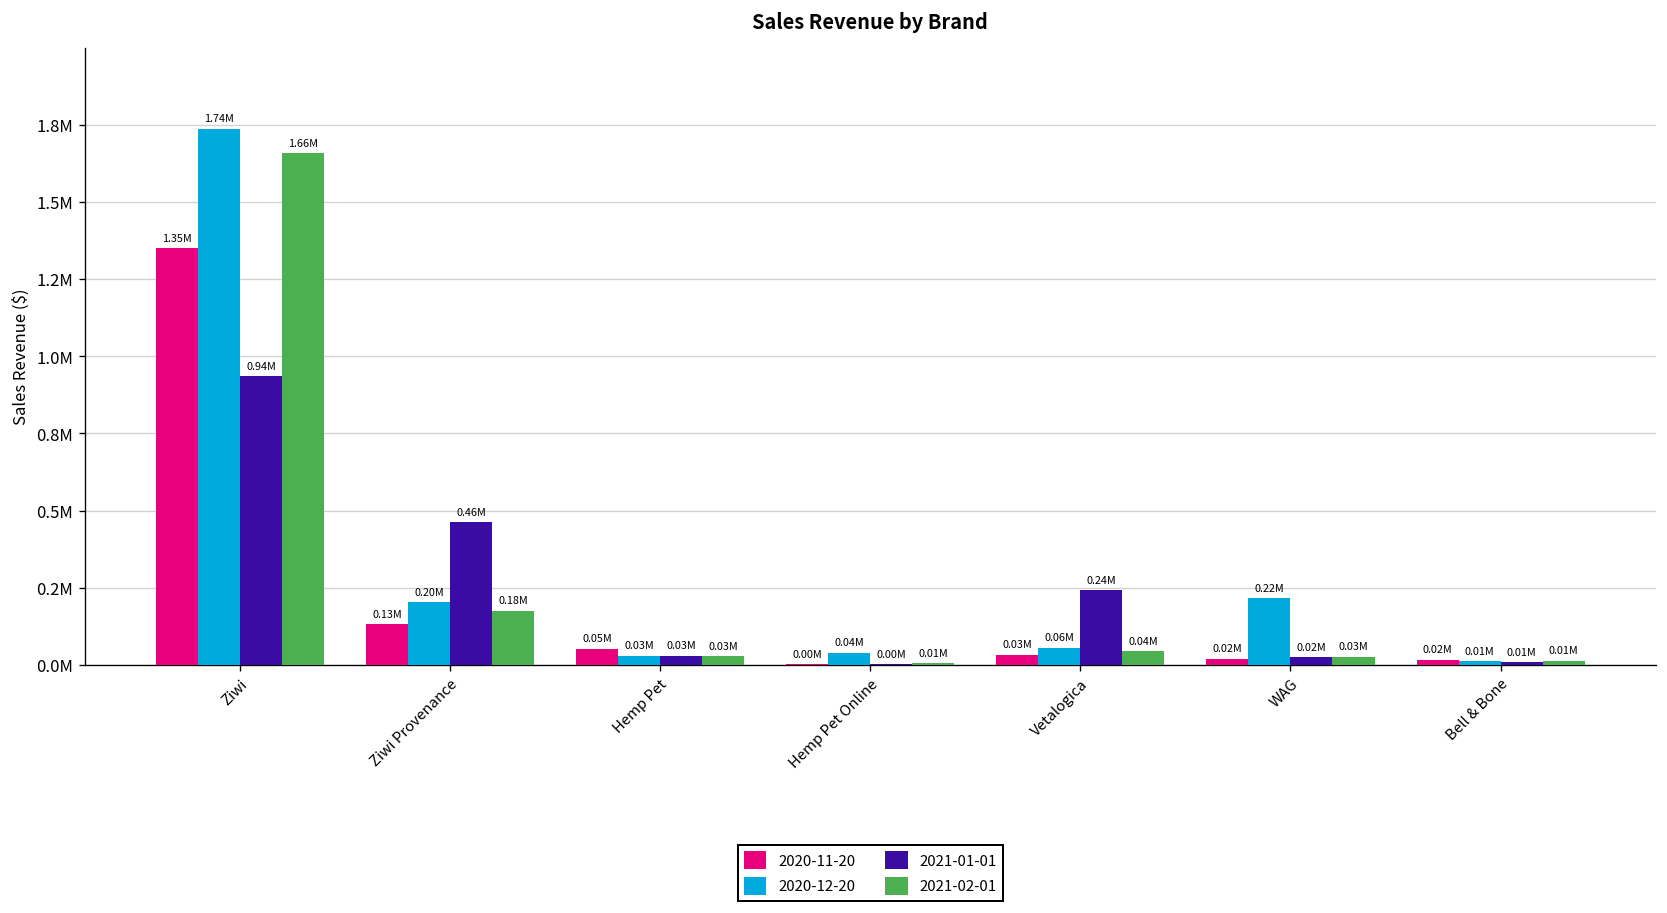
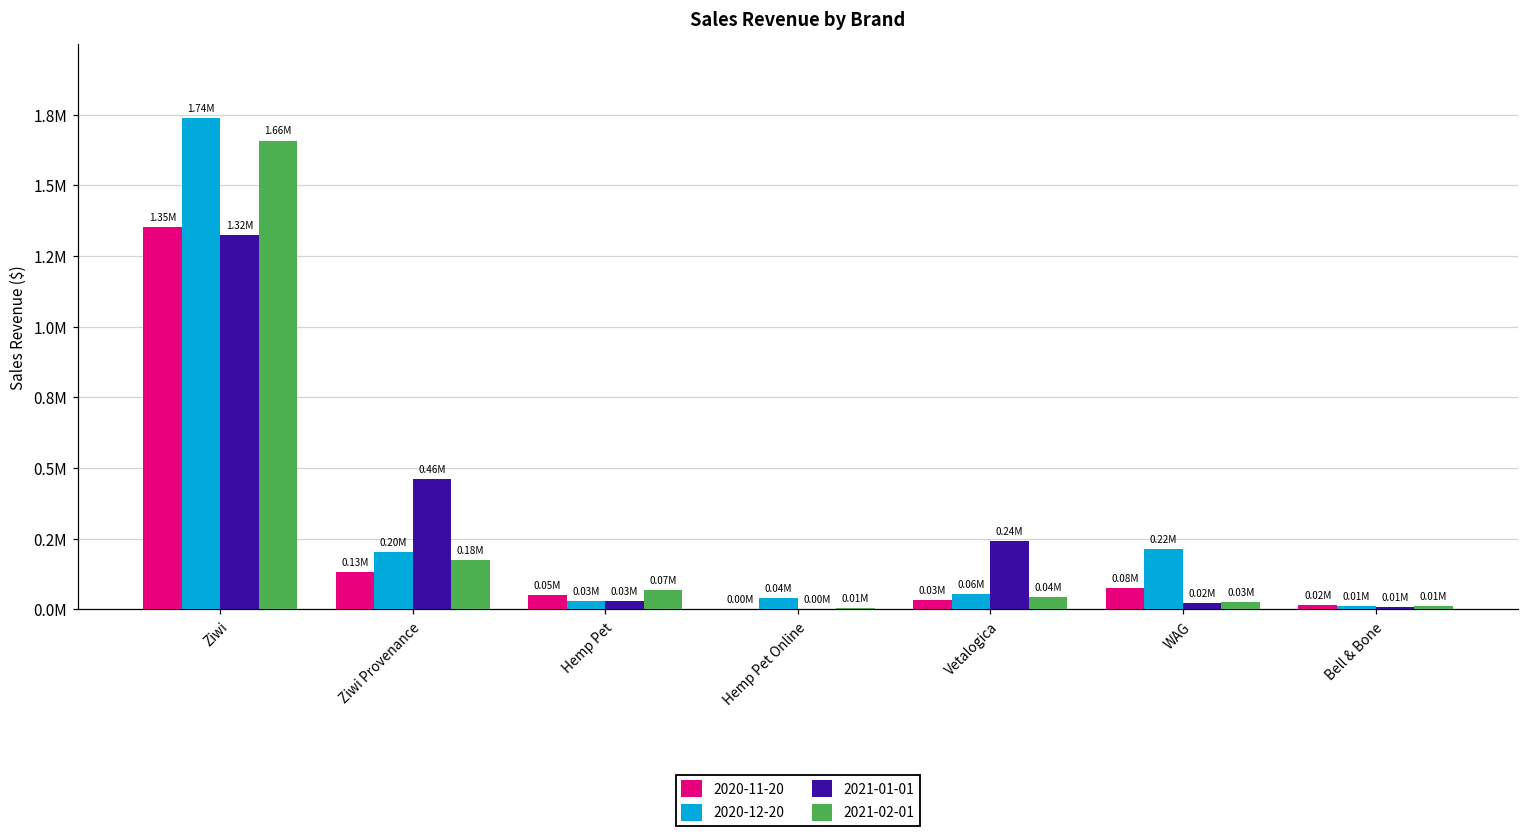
2021-01-01, Ziwi: 0.94M -> 1.32M
2021-02-01, Hemp Pet: 0.03M -> 0.07M
2020-11-20, WAG: 0.02M -> 0.08M
